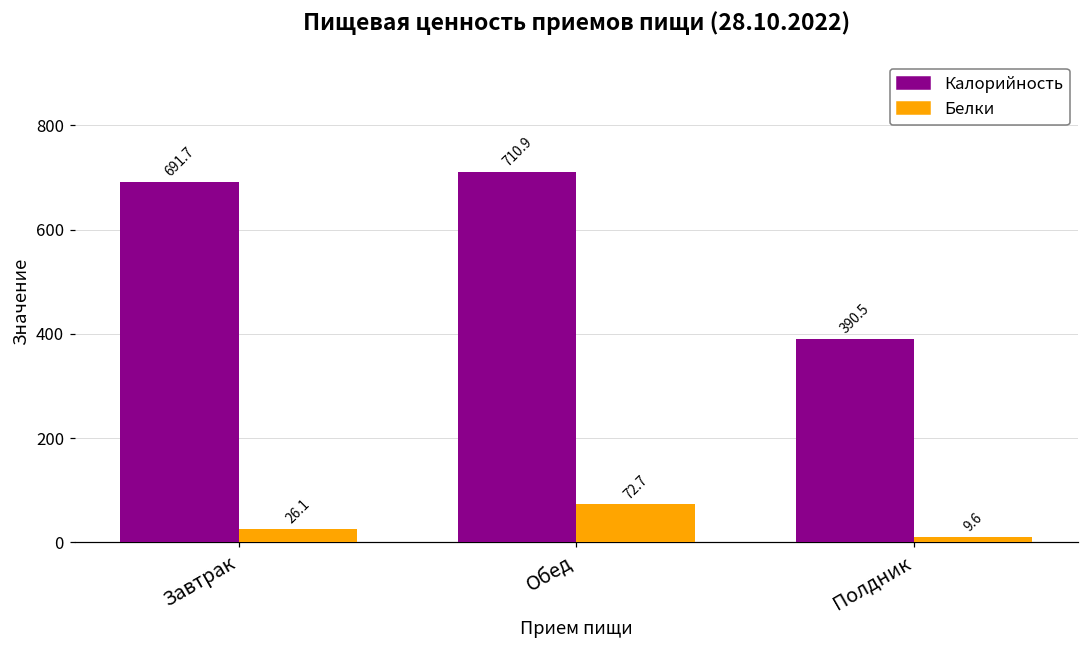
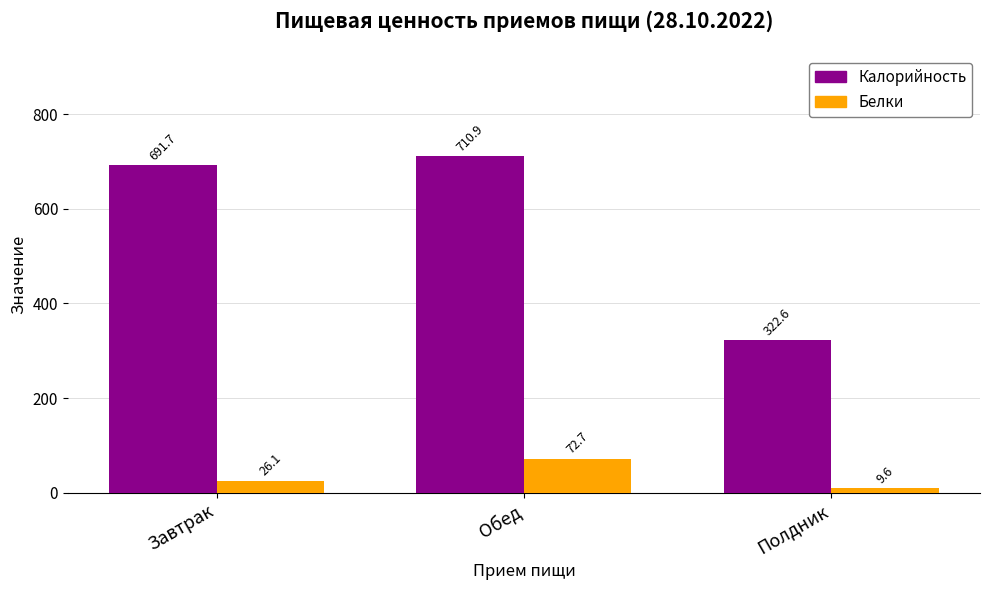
Калорийность, Полдник: 390.5 -> 322.6
